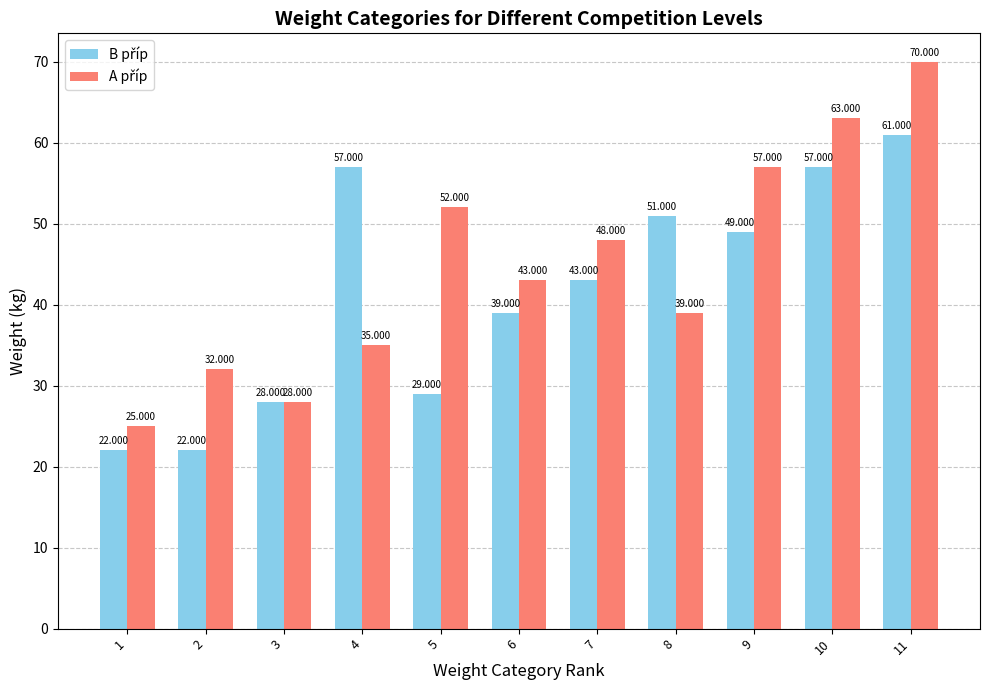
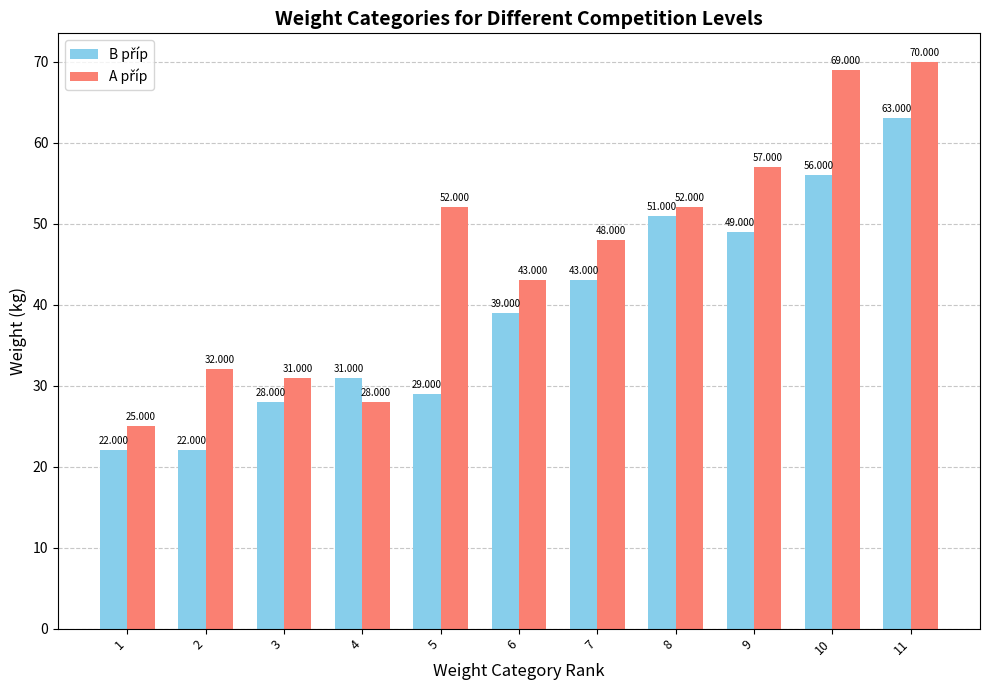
A příp, 3: 28.000 -> 31.000
B příp, 4: 57.000 -> 31.000
A příp, 4: 35.000 -> 28.000
A příp, 8: 39.000 -> 52.000
B příp, 10: 57.000 -> 56.000
A příp, 10: 63.000 -> 69.000
B příp, 11: 61.000 -> 63.000
